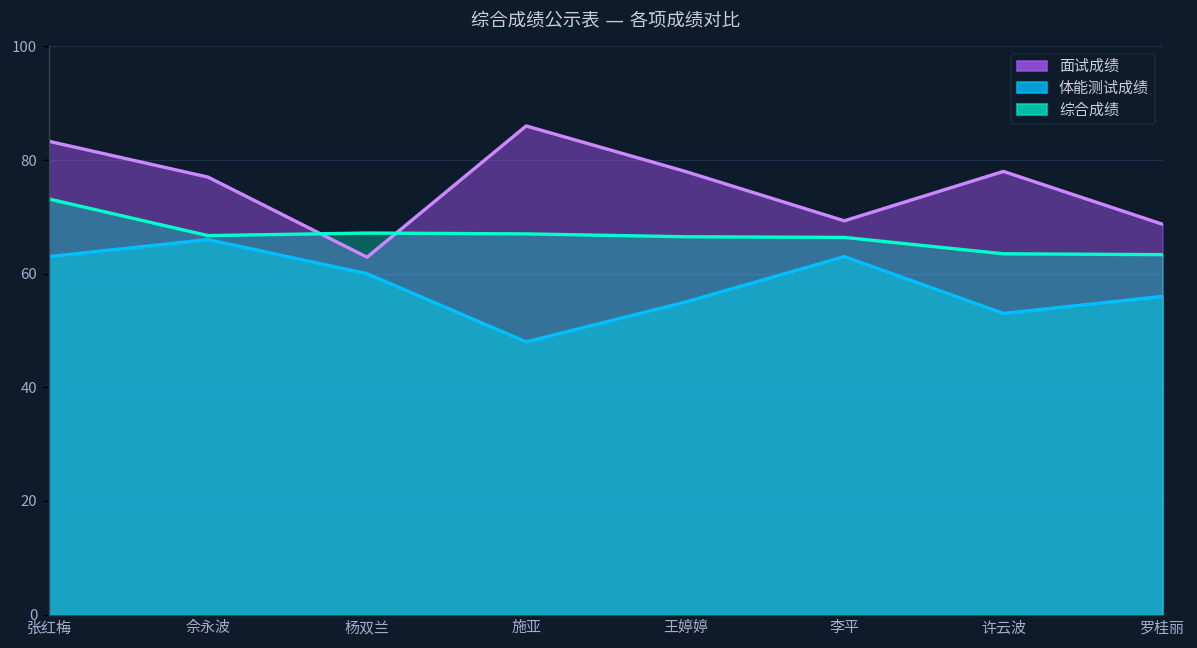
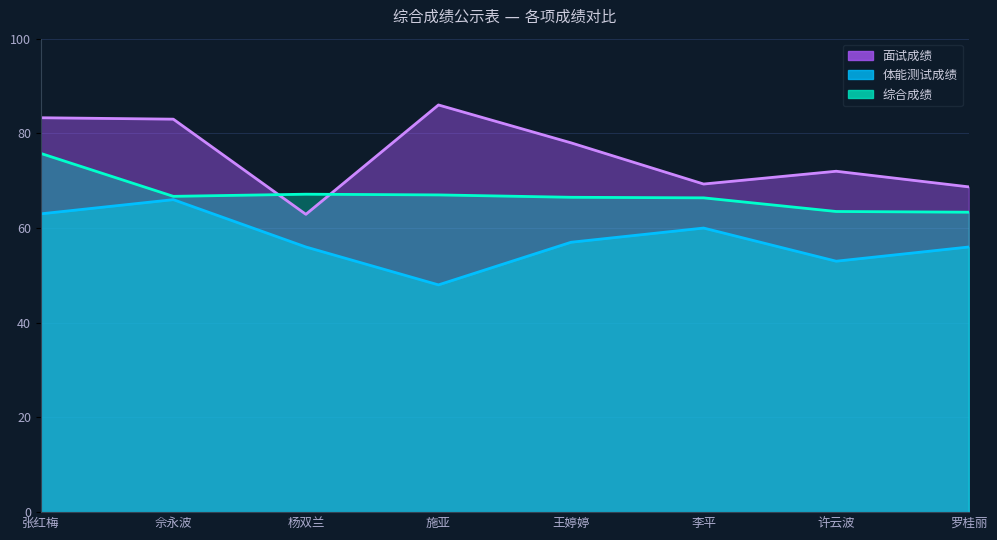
综合成绩, 张红梅: 73 -> 76
面试成绩, 佘永波: 77 -> 83
体能测试成绩, 杨双兰: 60 -> 56
体能测试成绩, 王婷婷: 55 -> 57
体能测试成绩, 李平: 63 -> 60
面试成绩, 许云波: 78 -> 72
